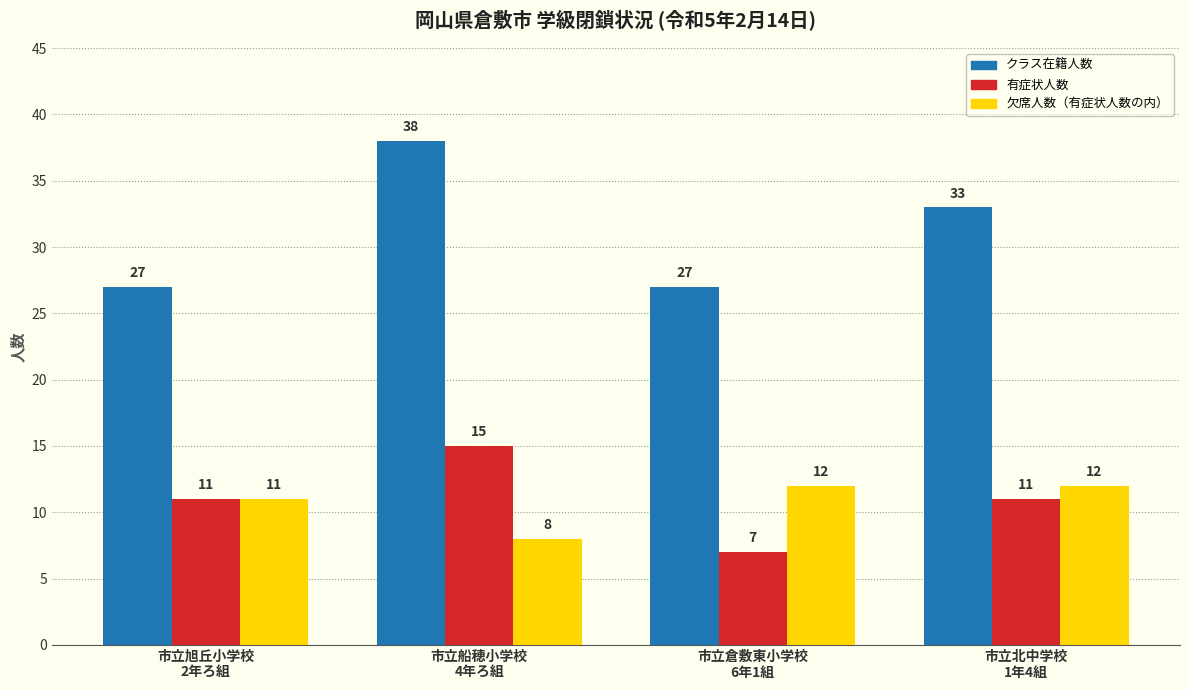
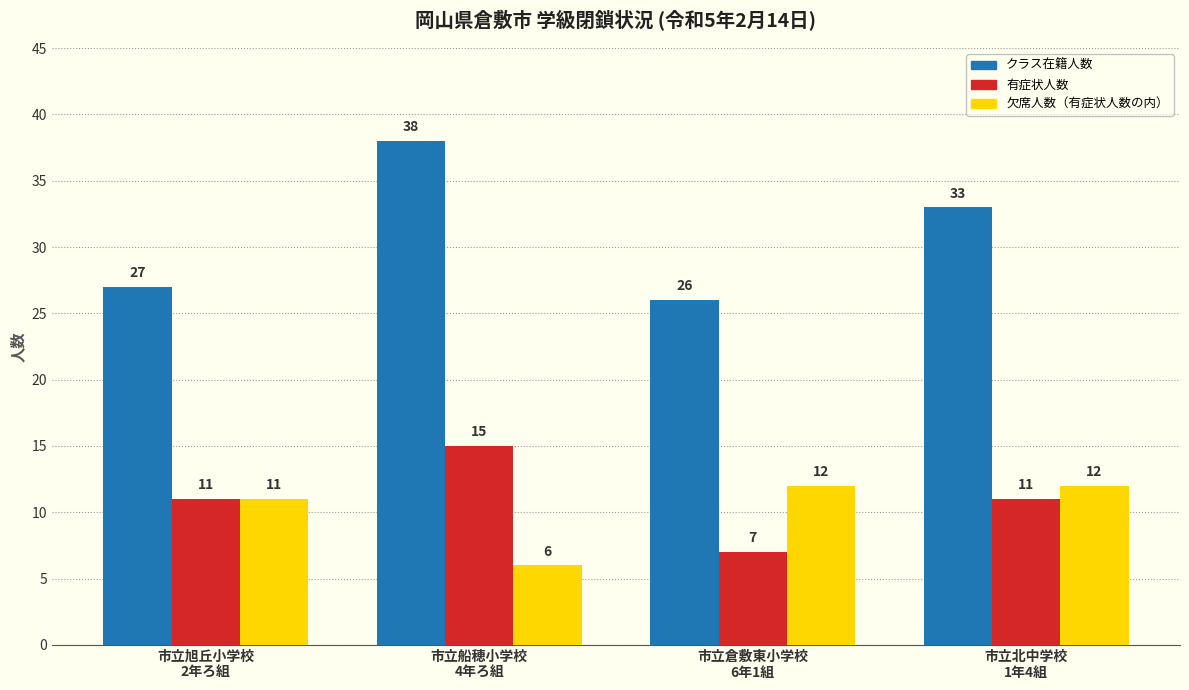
欠席人数（有症状人数の内）, 市立船穂小学校 4年ろ組: 8 -> 6
クラス在籍人数, 市立倉敷東小学校 6年1組: 27 -> 26
